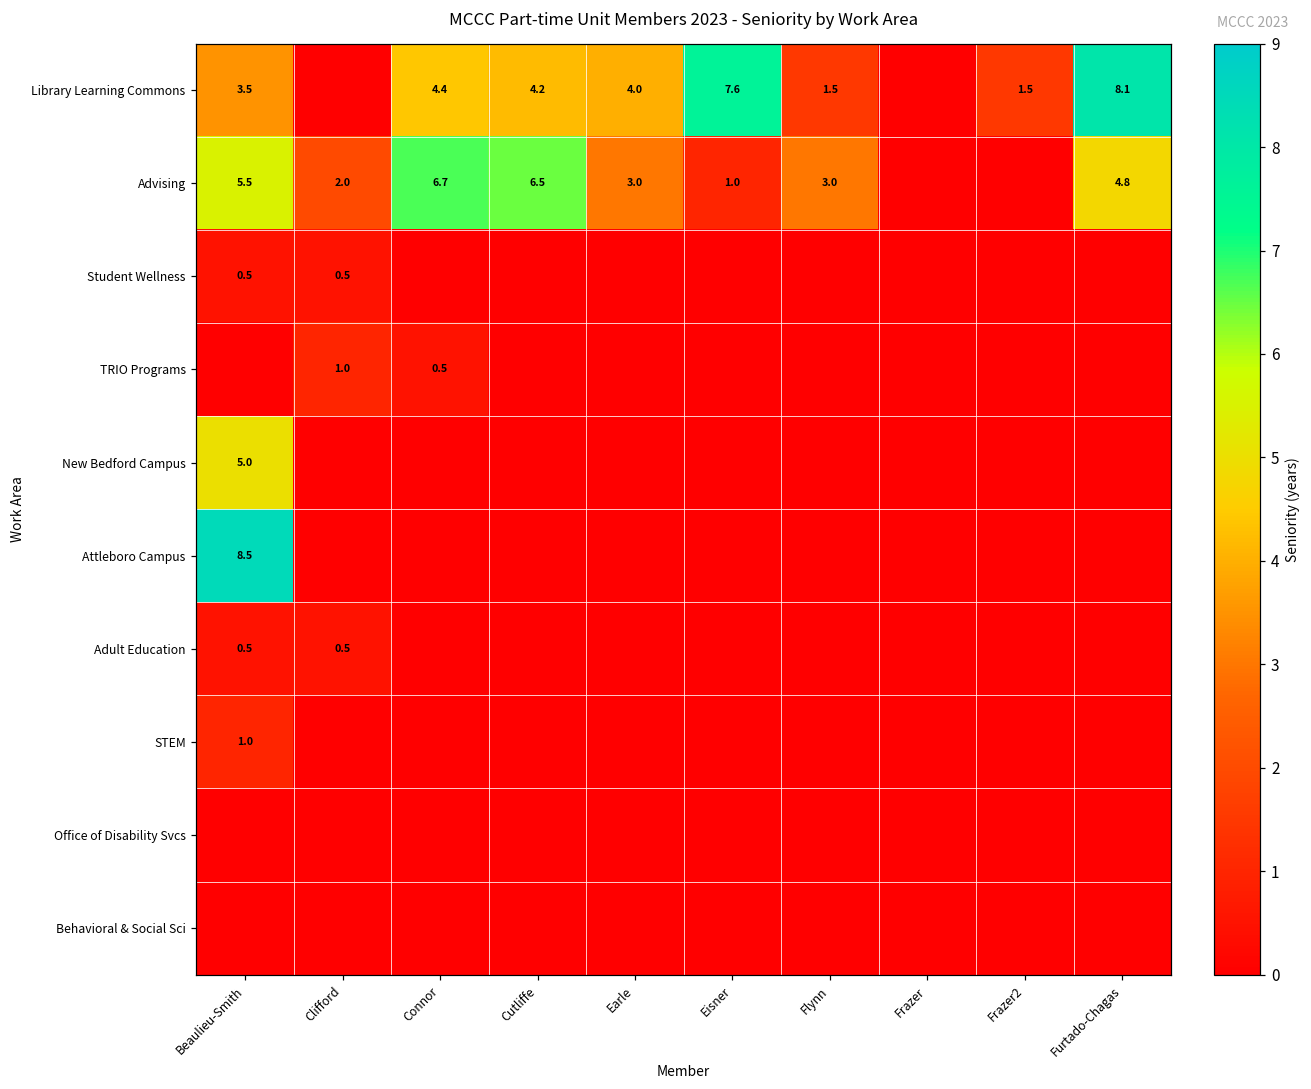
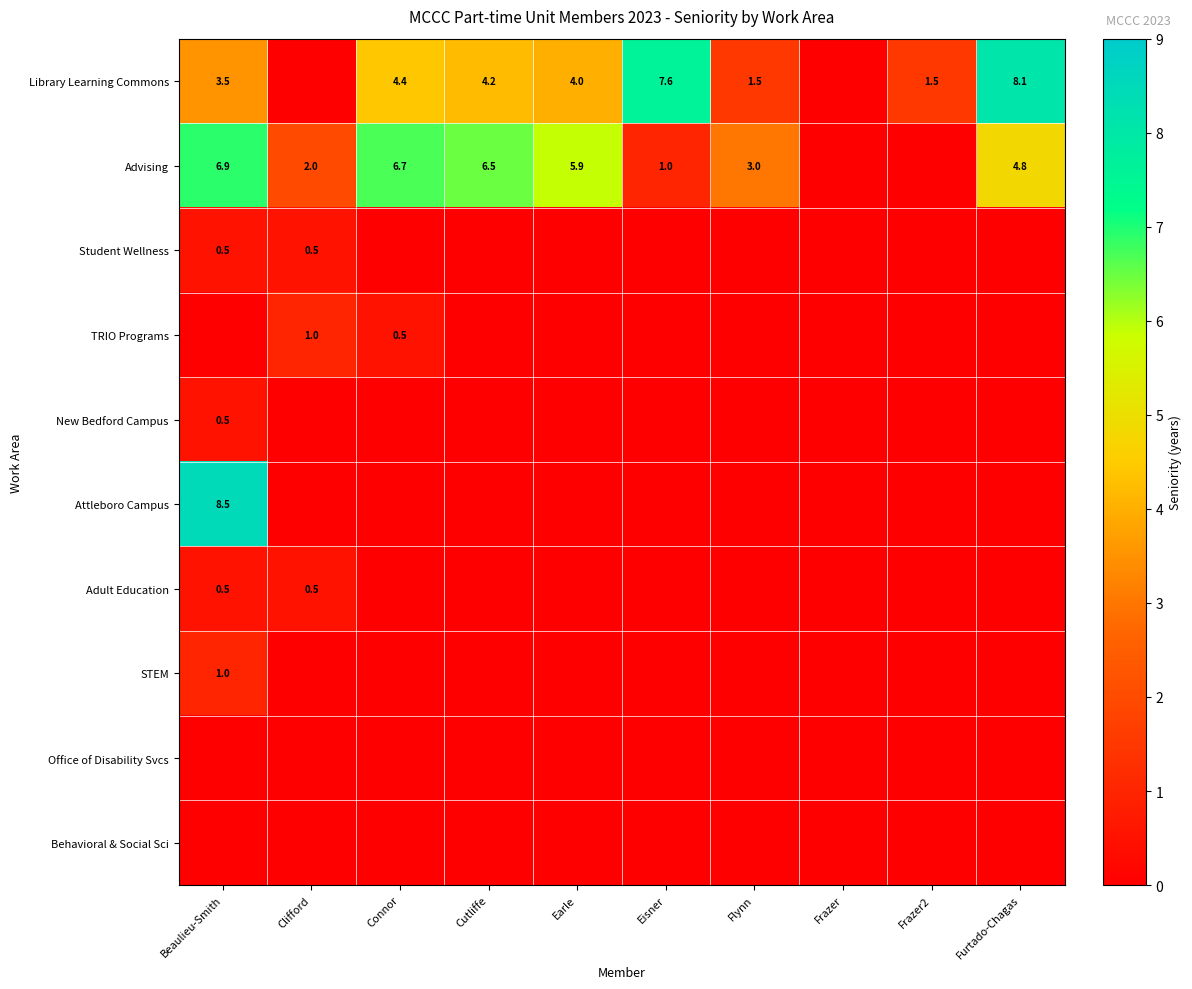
Advising, Beaulieu-Smith: 5.5 -> 6.9
Advising, Earle: 3.0 -> 5.9
New Bedford Campus, Beaulieu-Smith: 5.0 -> 0.5
